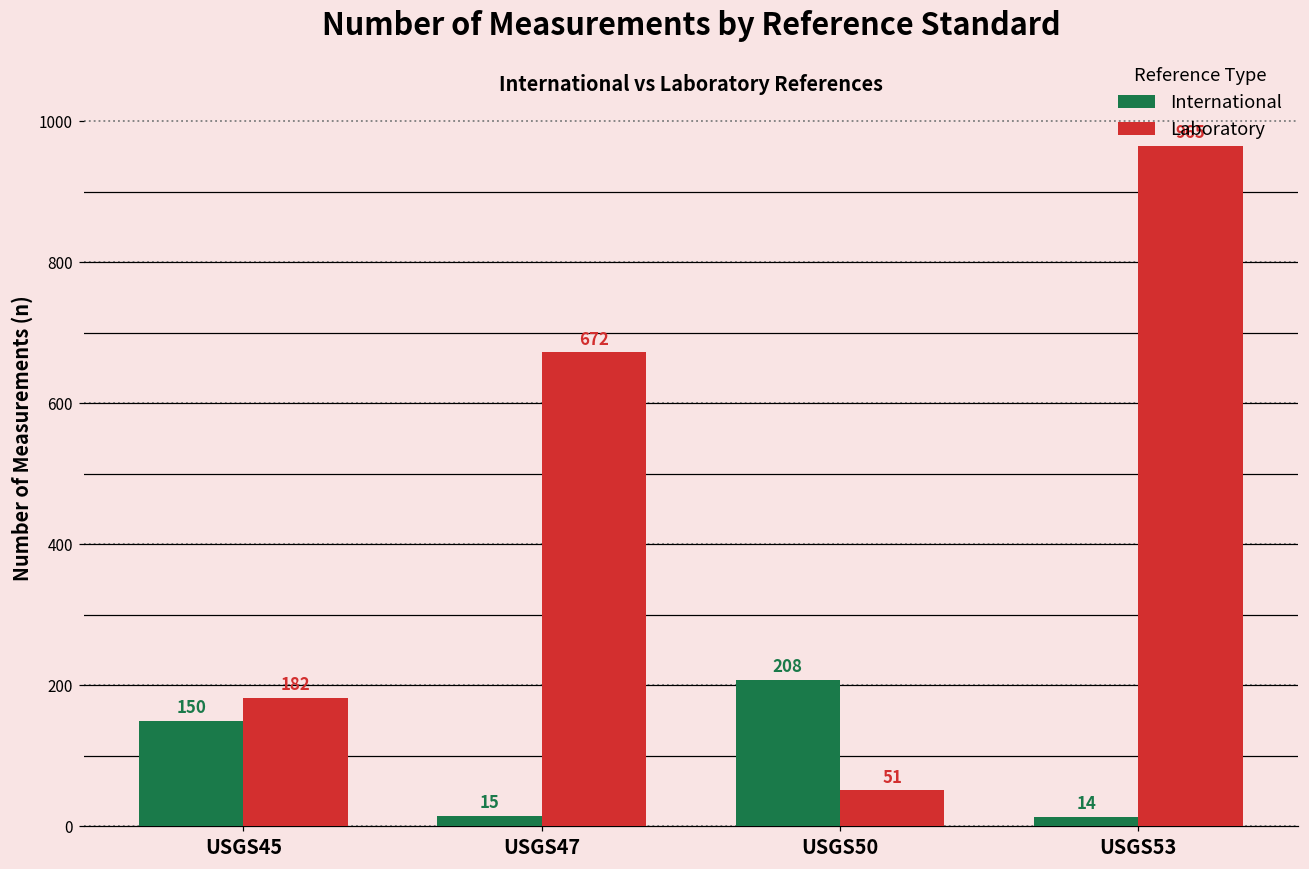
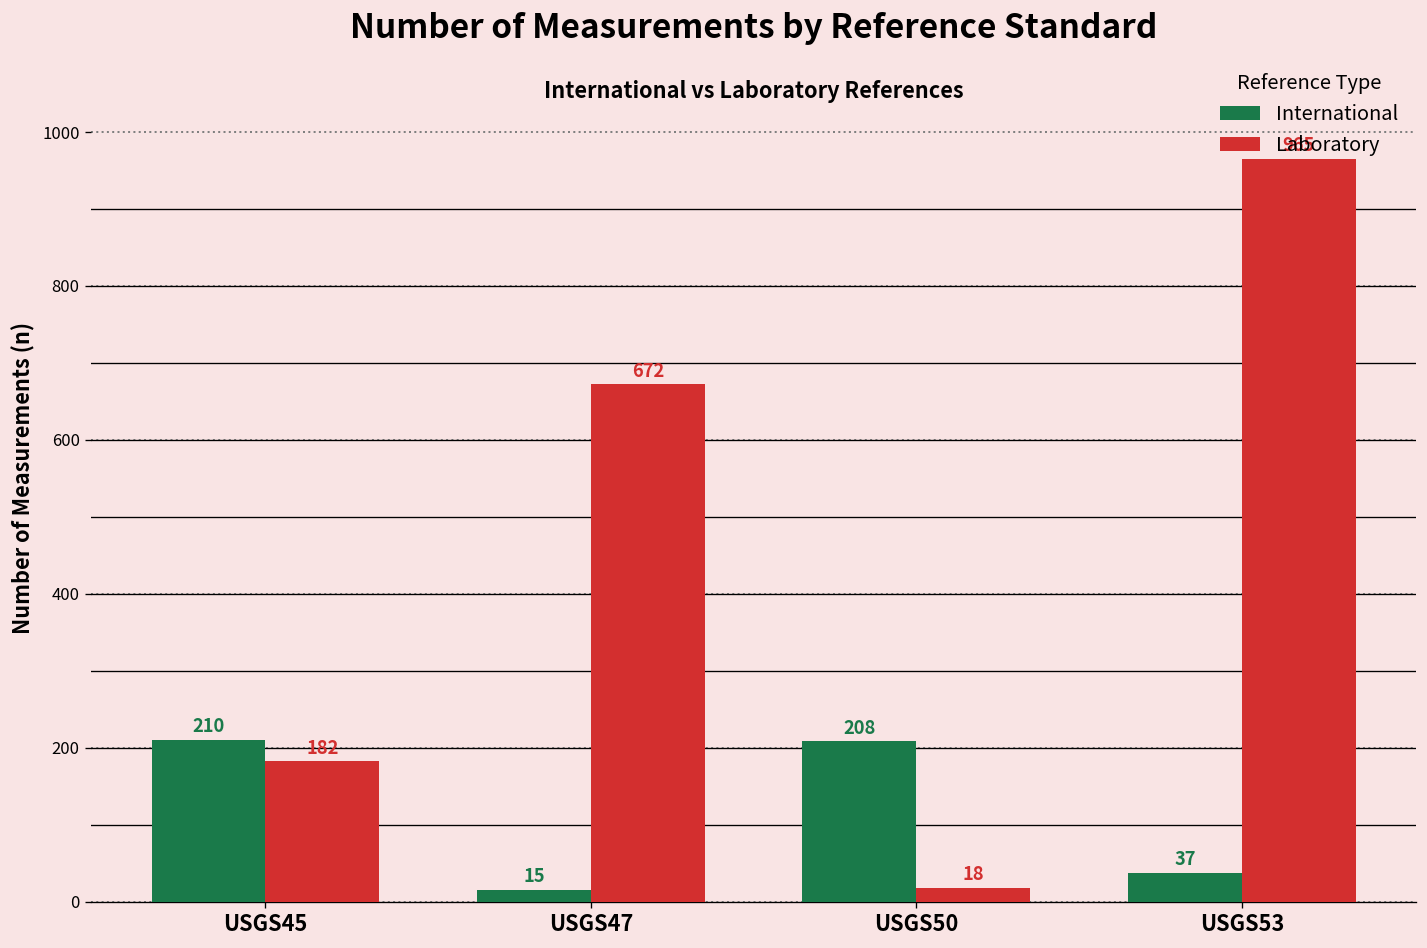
International, USGS45: 150 -> 210
Laboratory, USGS50: 51 -> 18
International, USGS53: 14 -> 37
